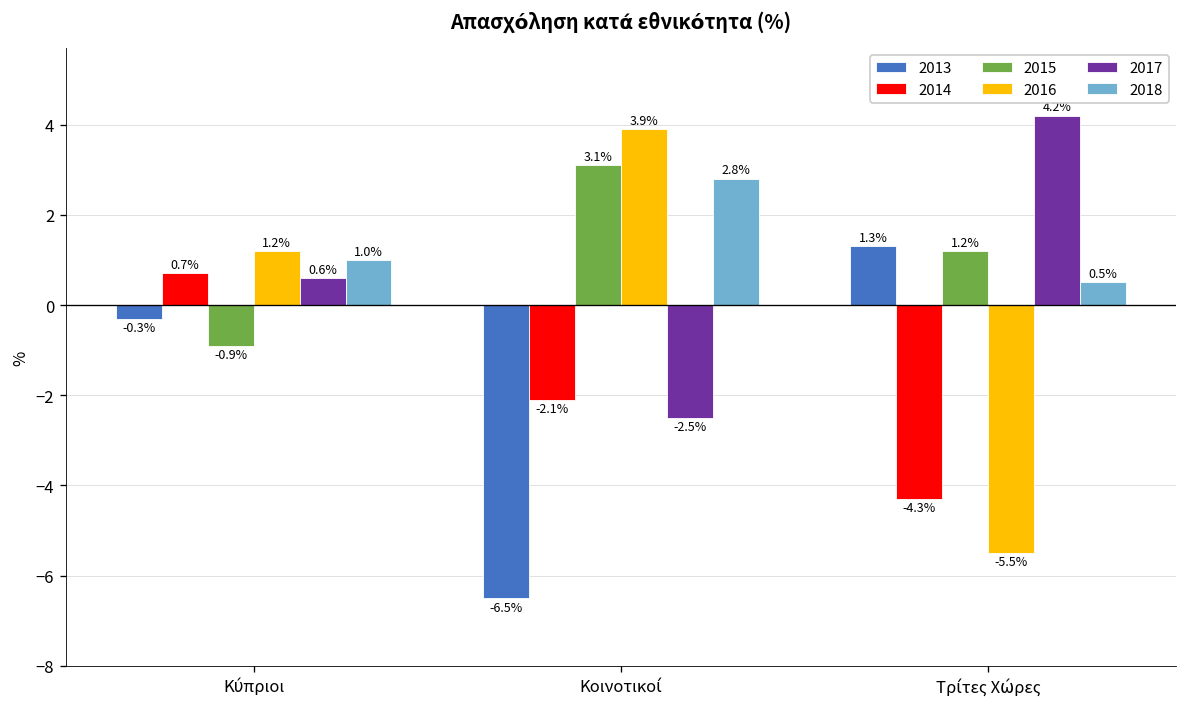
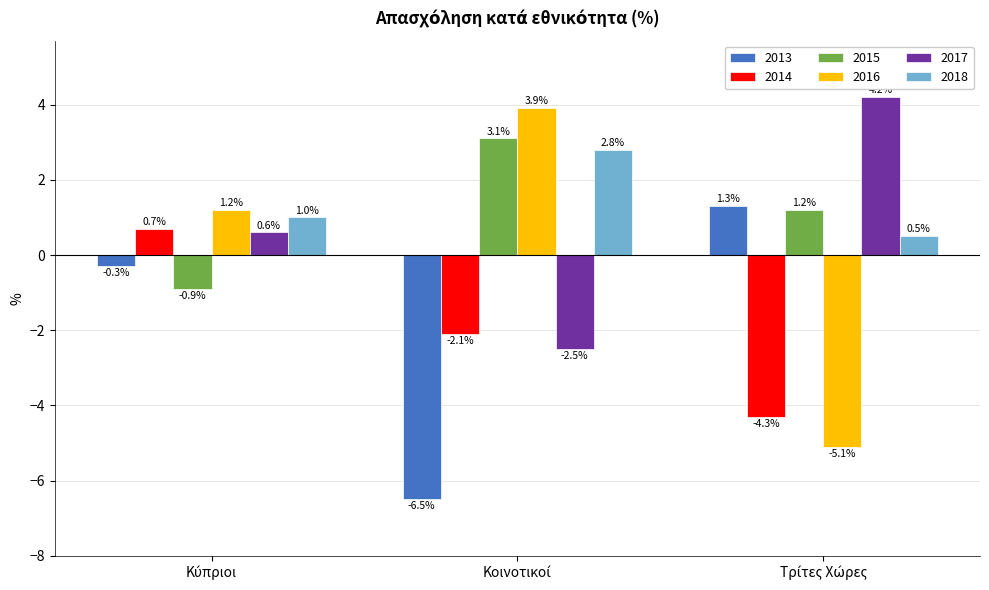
2016, Τρίτες Χώρες: -5.5% -> -5.1%
